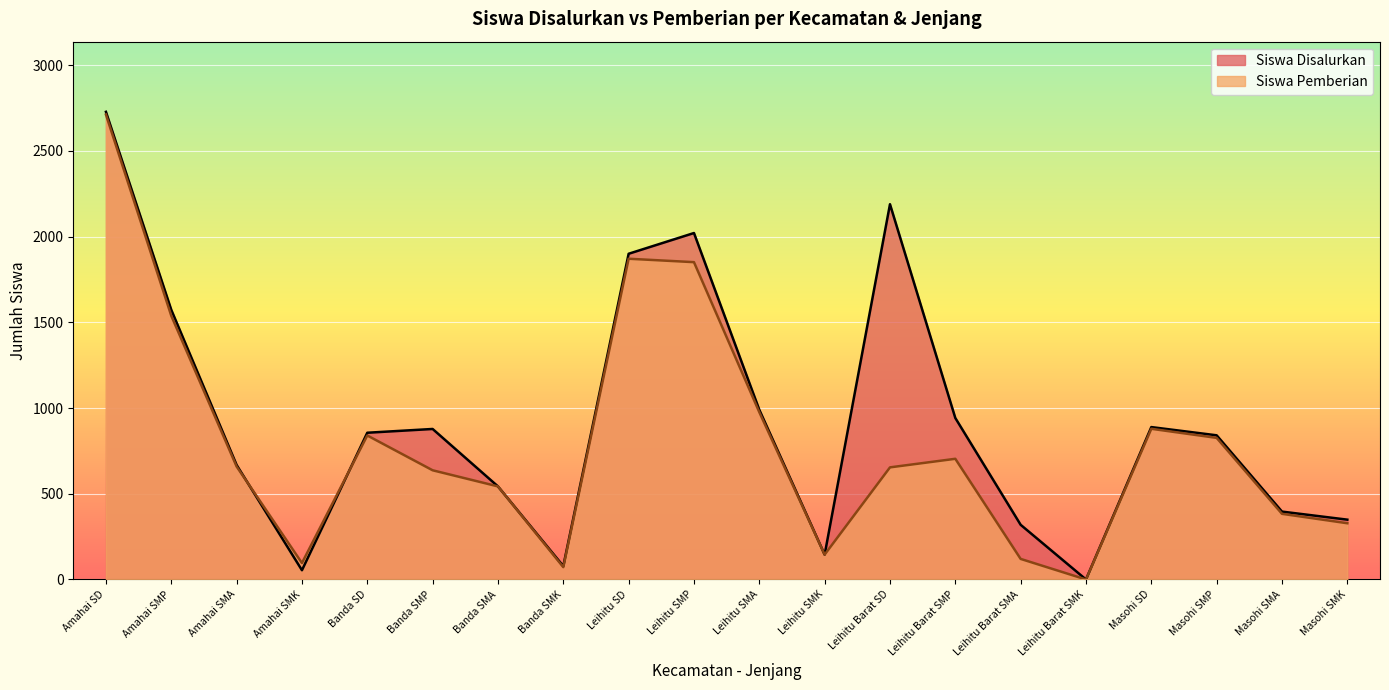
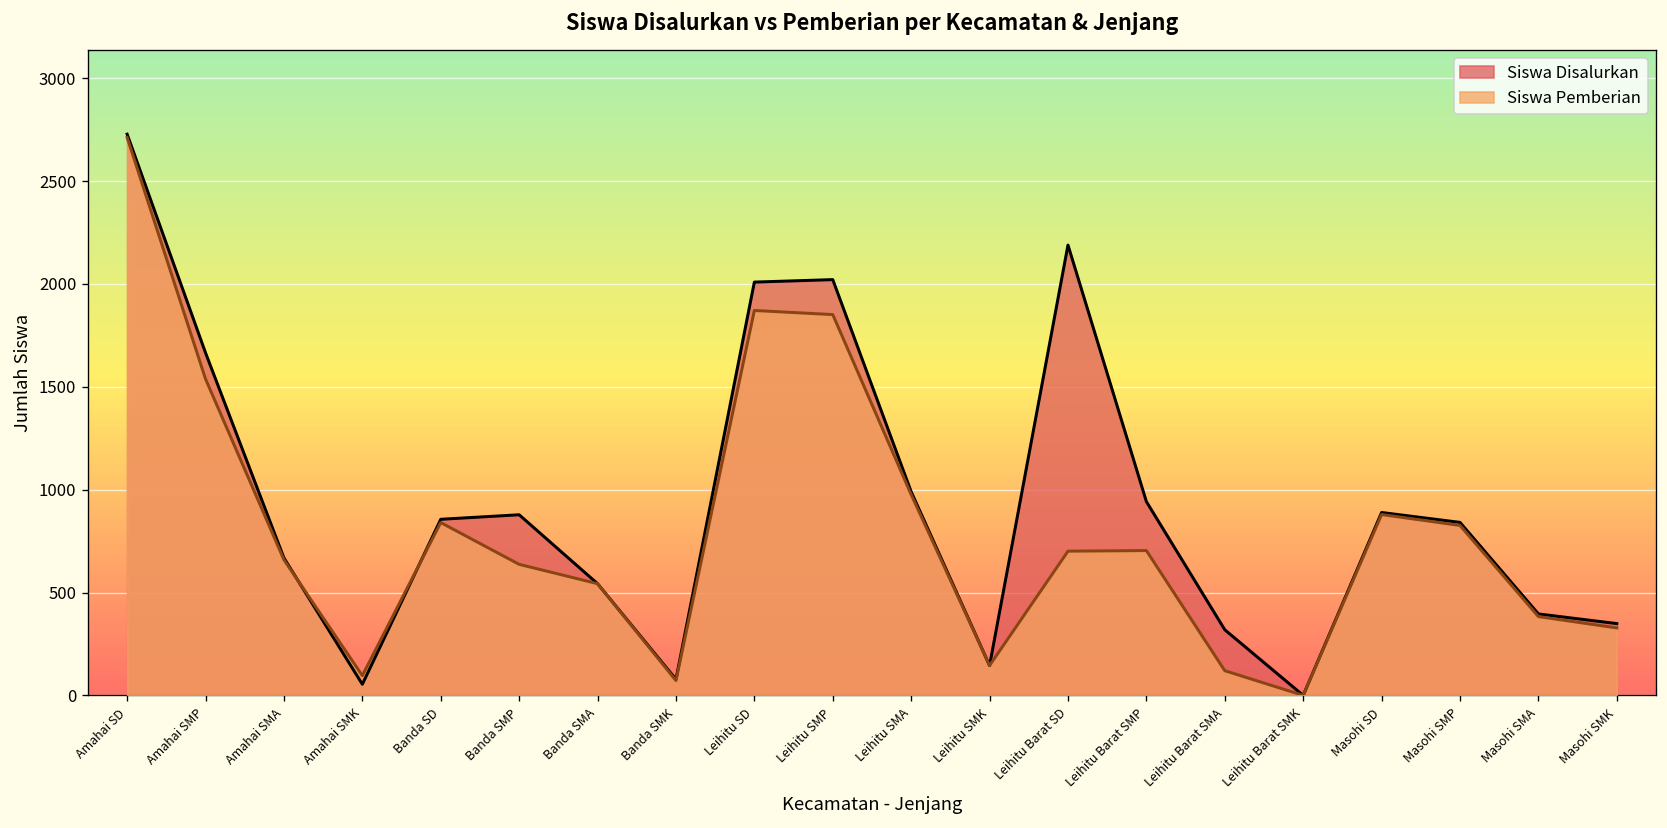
Siswa Disalurkan, Amahai SMP: 1570 -> 1670
Siswa Disalurkan, Leihitu SD: 1900 -> 2010
Siswa Pemberian, Leihitu Barat SD: 650 -> 700
